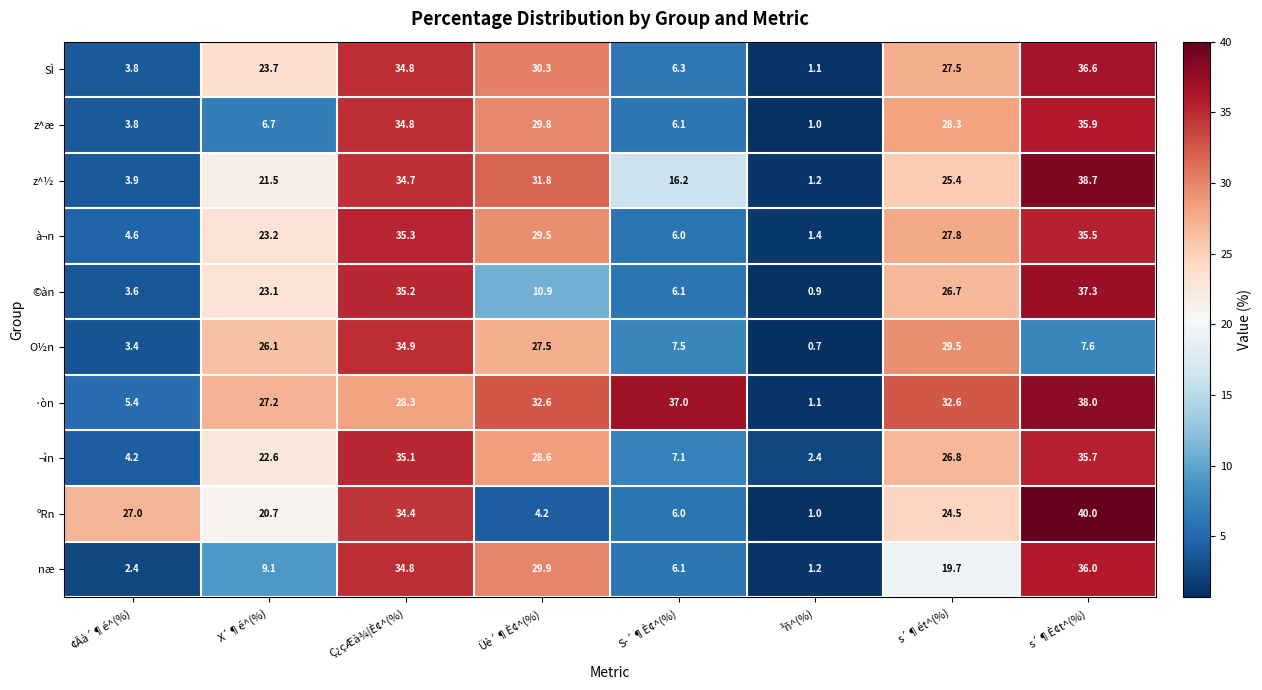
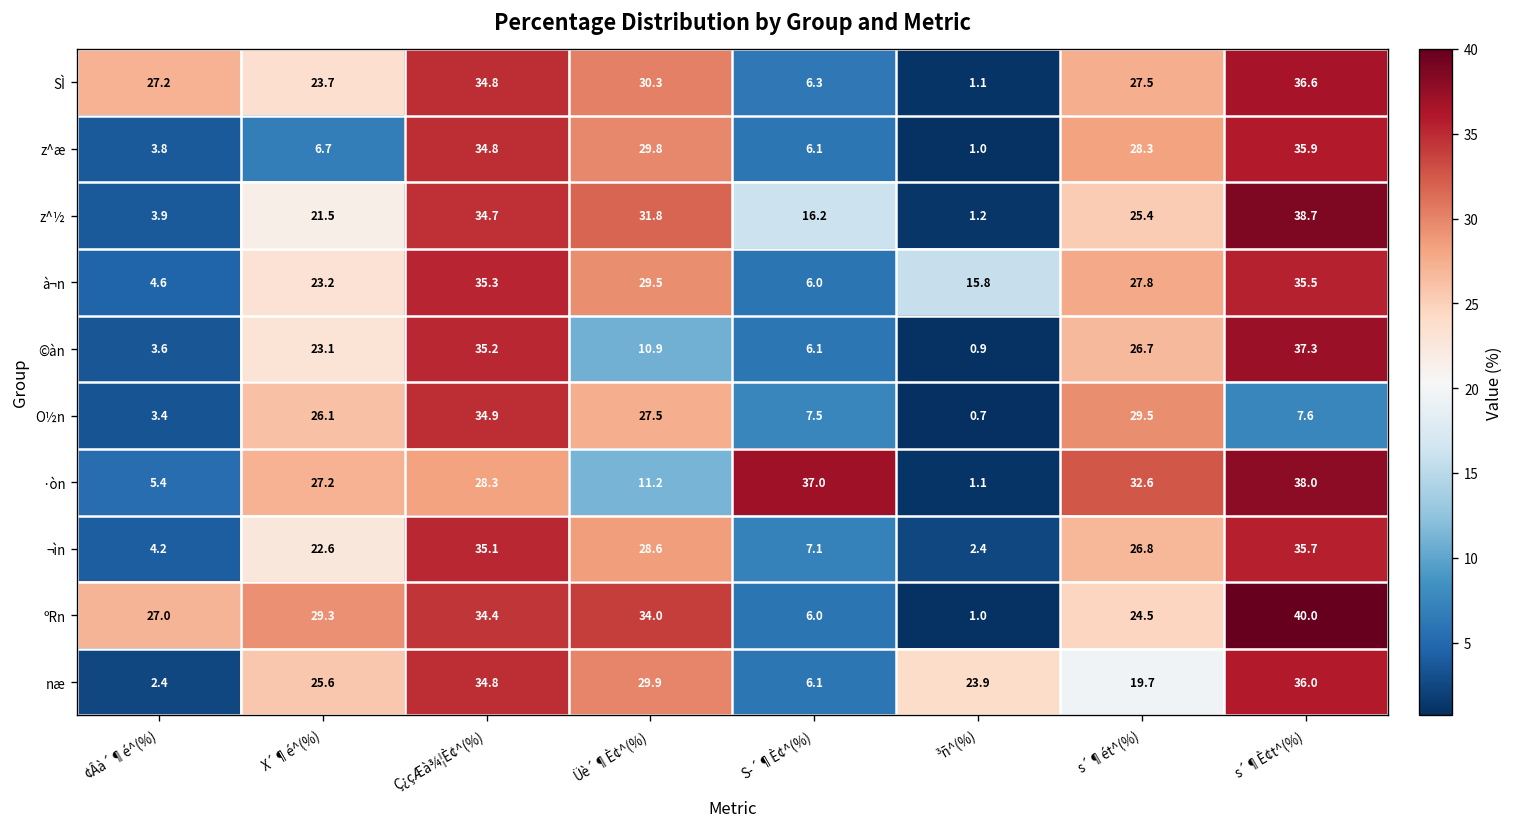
SÌ, ¢Âà´¶é^(%): 3.8 -> 27.2
à¬n, ³ñ^(%): 1.4 -> 15.8
·òn, Üè´¶È¢^(%): 32.6 -> 11.2
ºRn, X´¶é^(%): 20.7 -> 29.3
ºRn, Üè´¶È¢^(%): 4.2 -> 34.0
næ, X´¶é^(%): 9.1 -> 25.6
næ, ³ñ^(%): 1.2 -> 23.9
